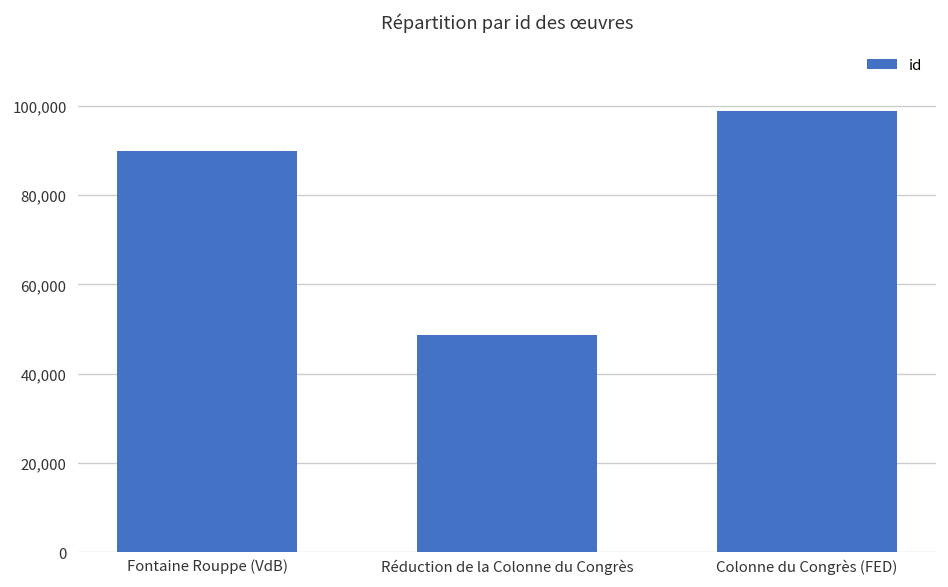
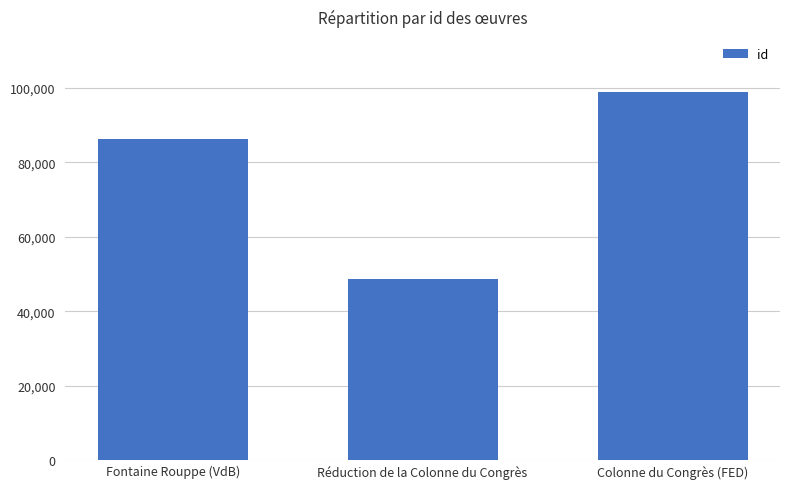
Fontaine Rouppe (VdB): 90,000 -> 86,000
